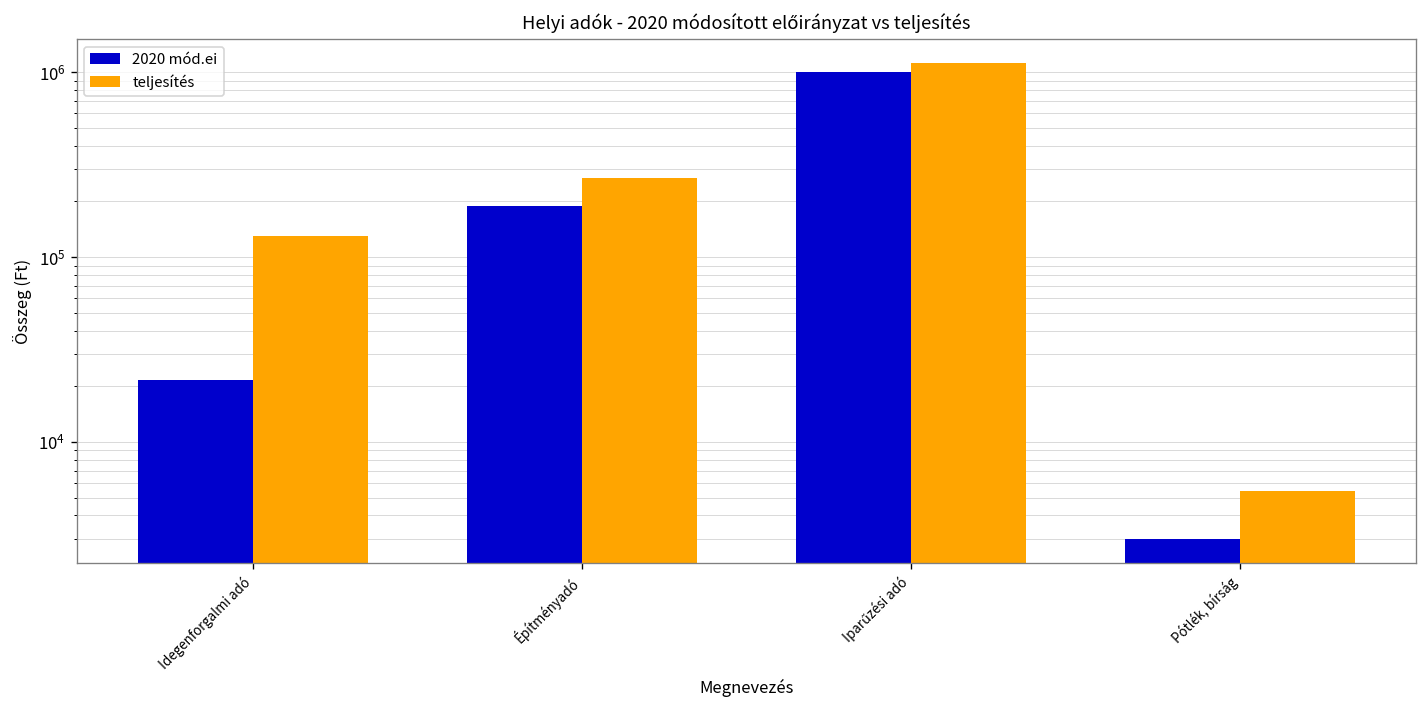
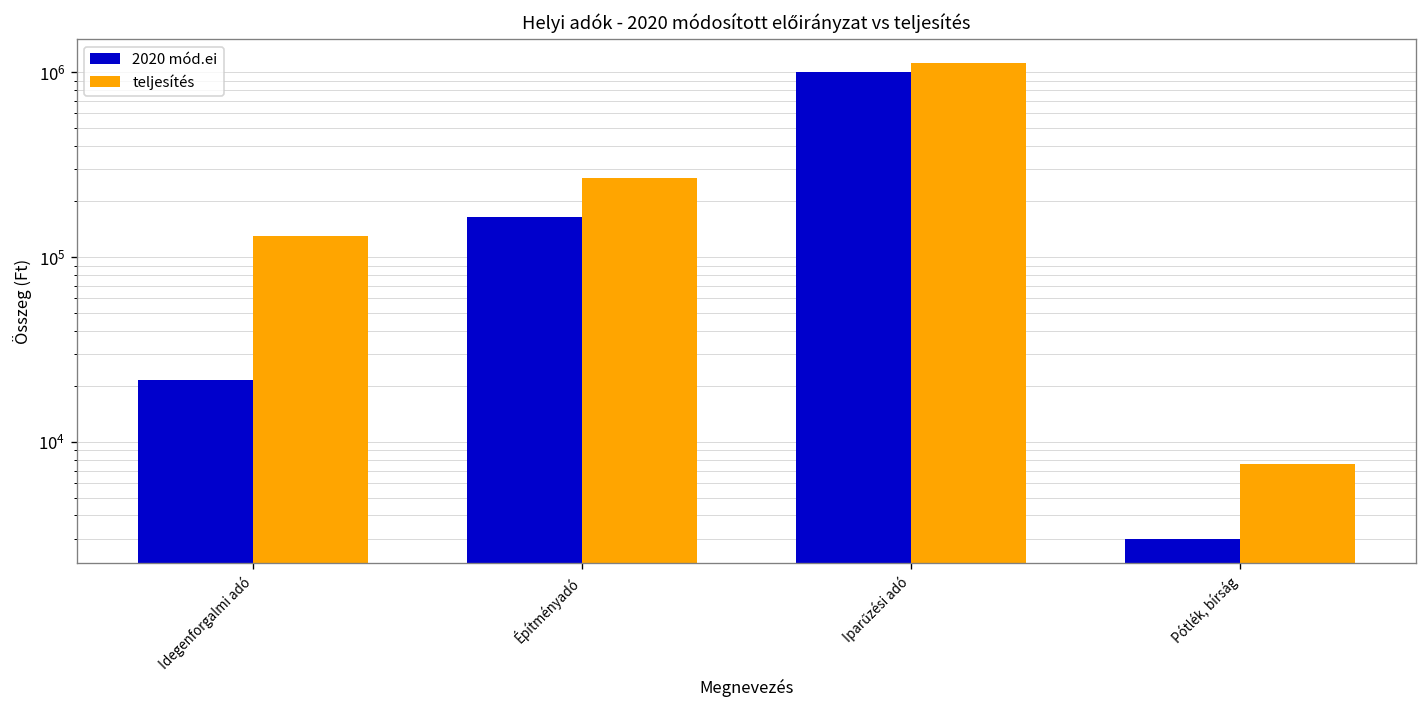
2020 mód.ei, Építményadó: 190000 -> 170000
teljesítés, Pótlék, bírság: 5400 -> 8000
